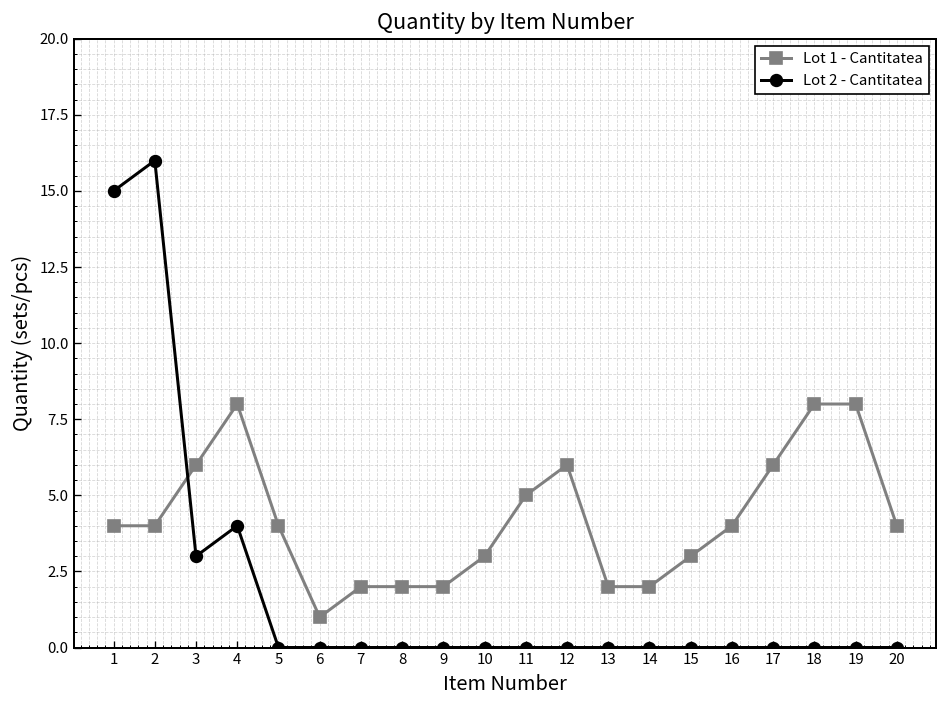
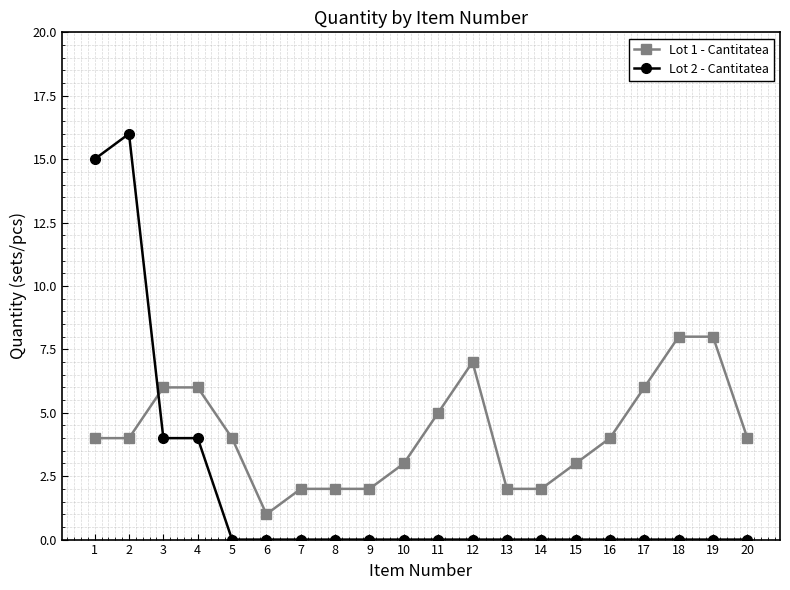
Lot 2 - Cantitatea, 3: 3 -> 4
Lot 1 - Cantitatea, 4: 8 -> 6
Lot 1 - Cantitatea, 12: 6 -> 7
